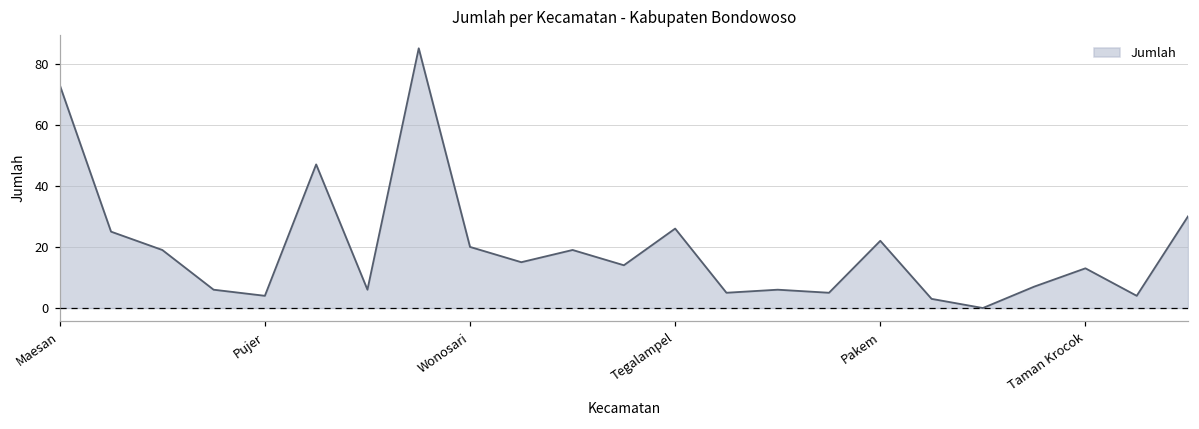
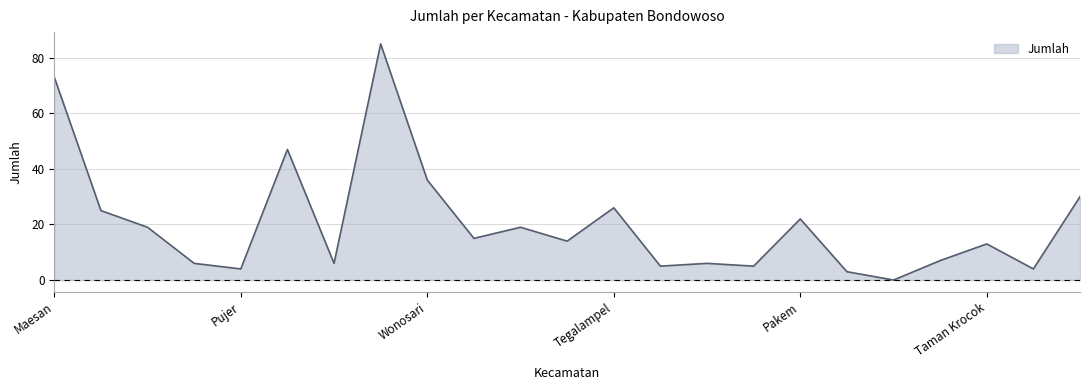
Wonosari: 20 -> 36
